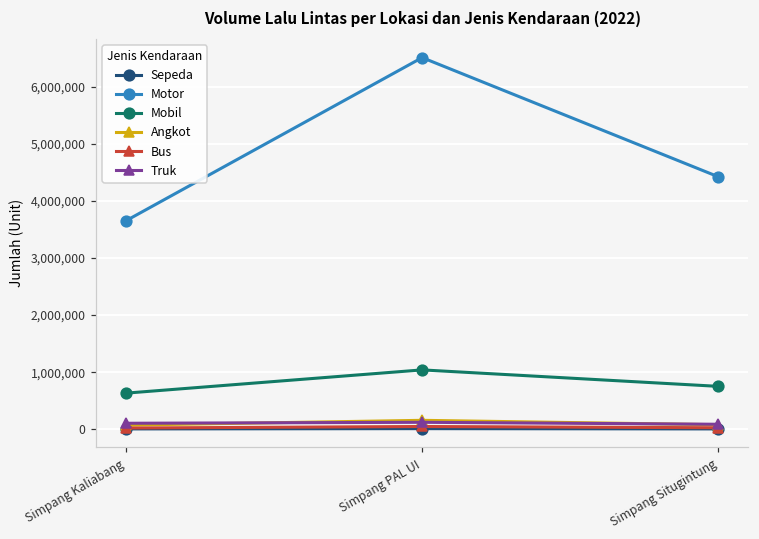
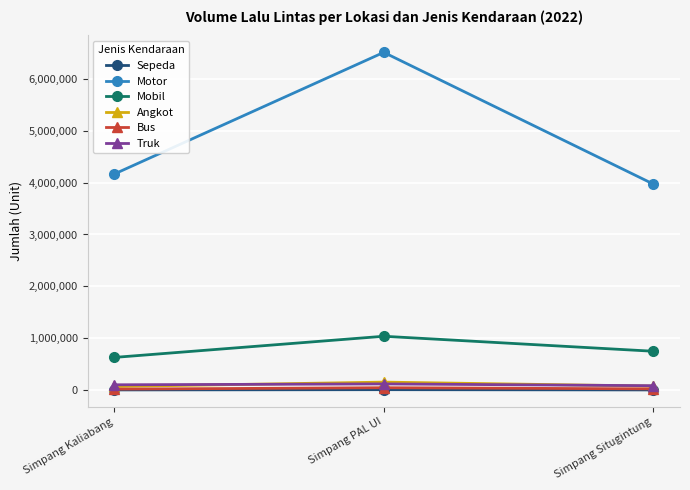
Motor, Simpang Kaliabang: 3,700,000 -> 4,200,000
Motor, Simpang Situgintung: 4,400,000 -> 4,000,000
